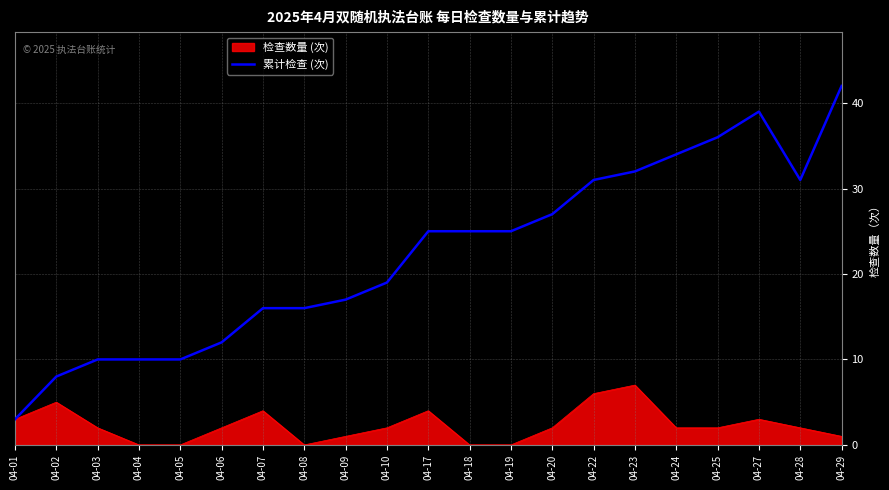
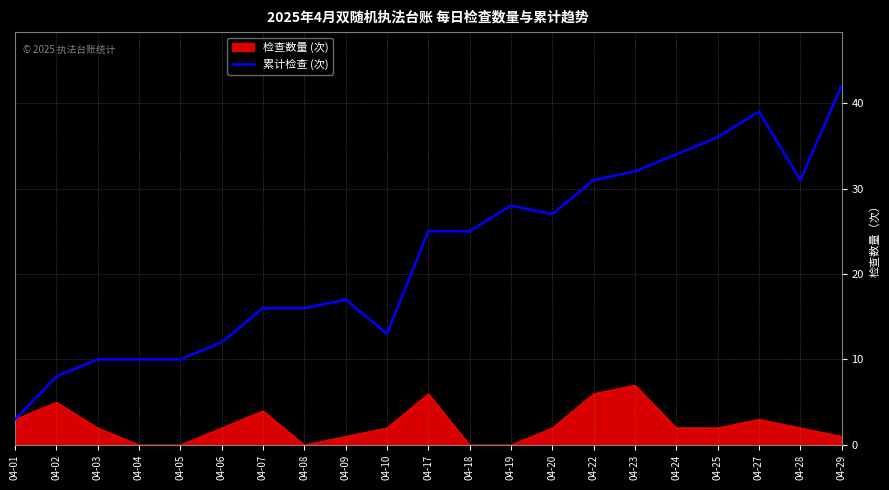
累计检查 (次), 04-10: 19 -> 13
检查数量 (次), 04-17: 4 -> 6
累计检查 (次), 04-19: 25 -> 28
